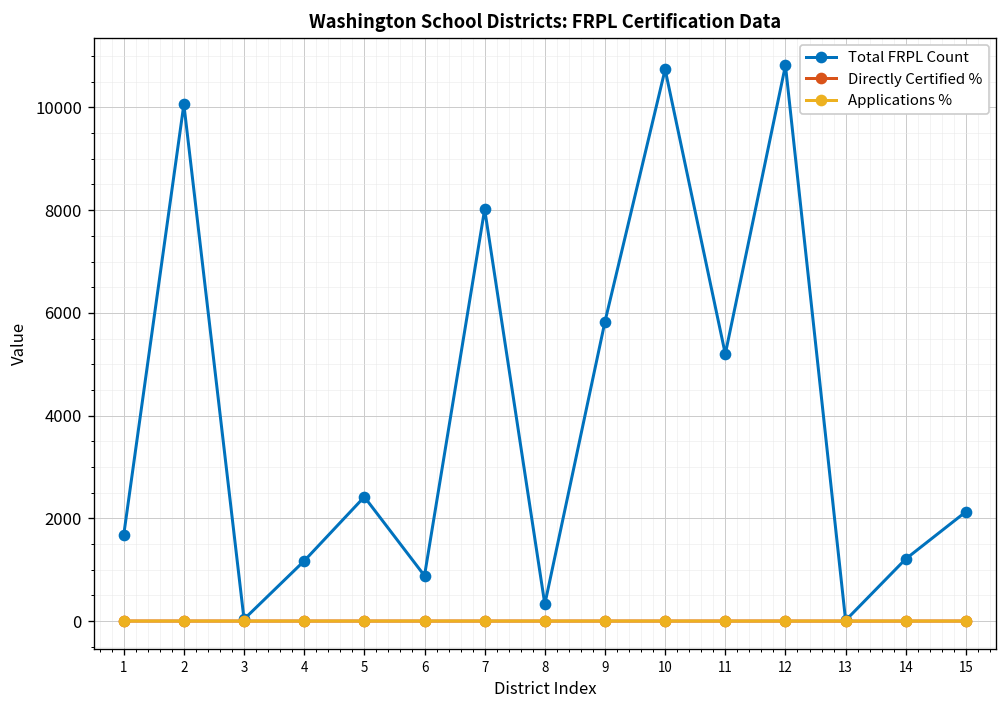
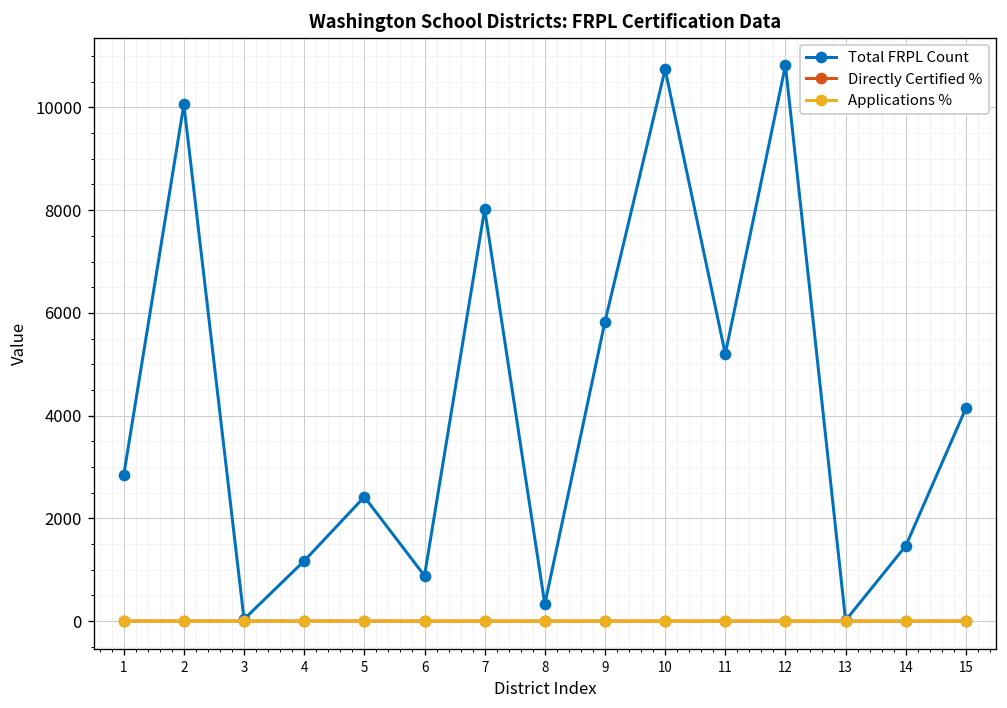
Total FRPL Count, 1: 1700 -> 2800
Total FRPL Count, 14: 1200 -> 1500
Total FRPL Count, 15: 2100 -> 4100
